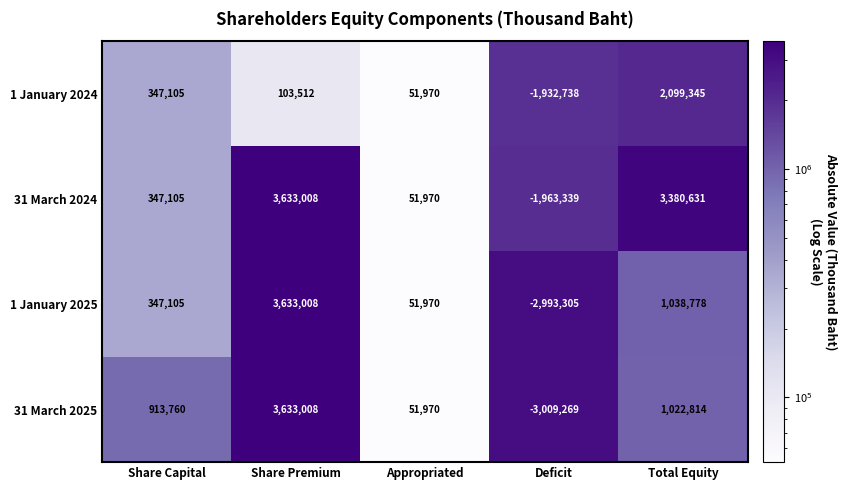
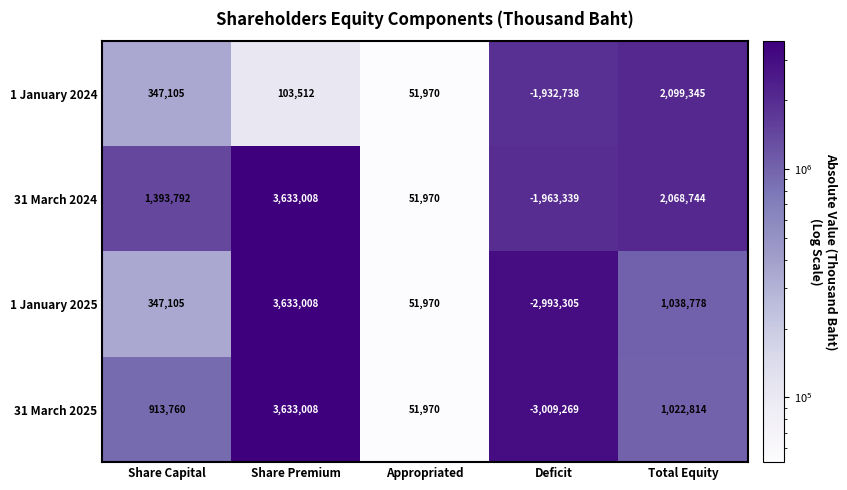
31 March 2024, Share Capital: 347,105 -> 1,393,792
31 March 2024, Total Equity: 3,380,631 -> 2,068,744
